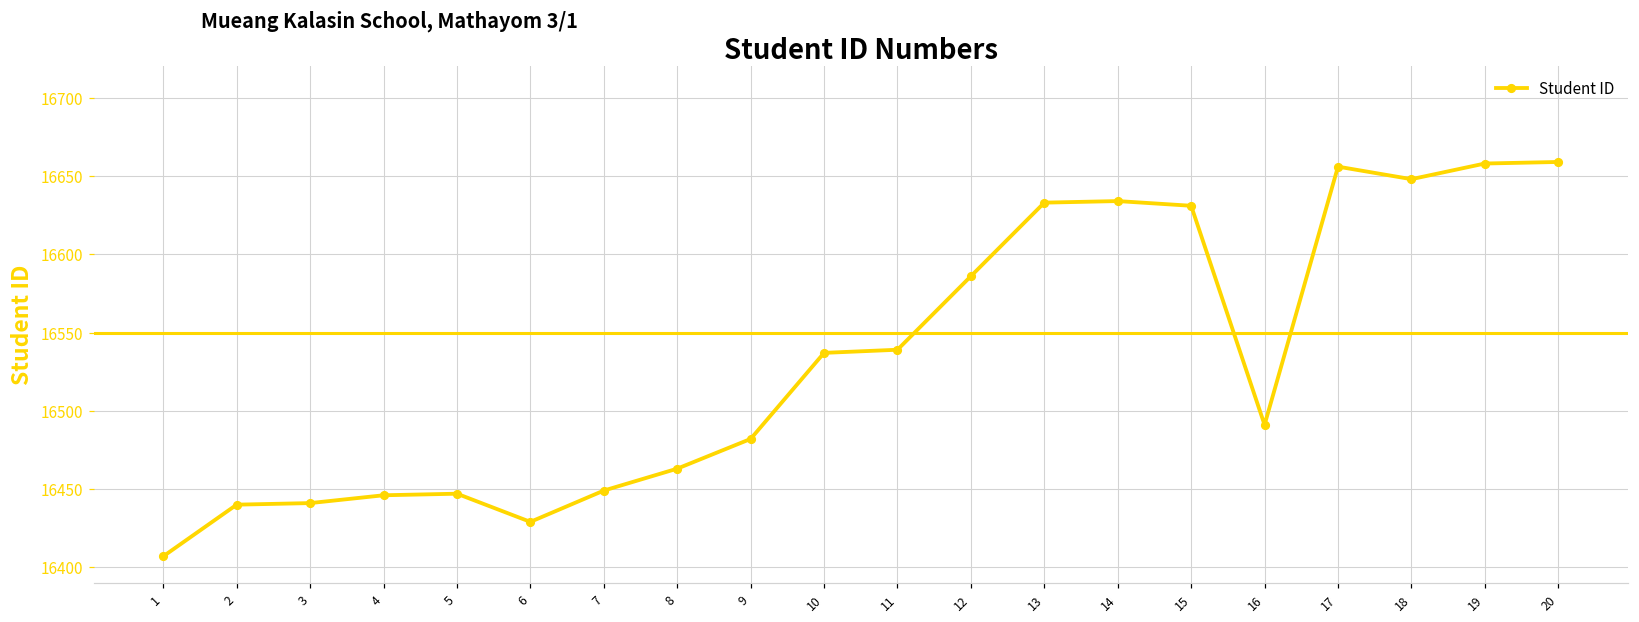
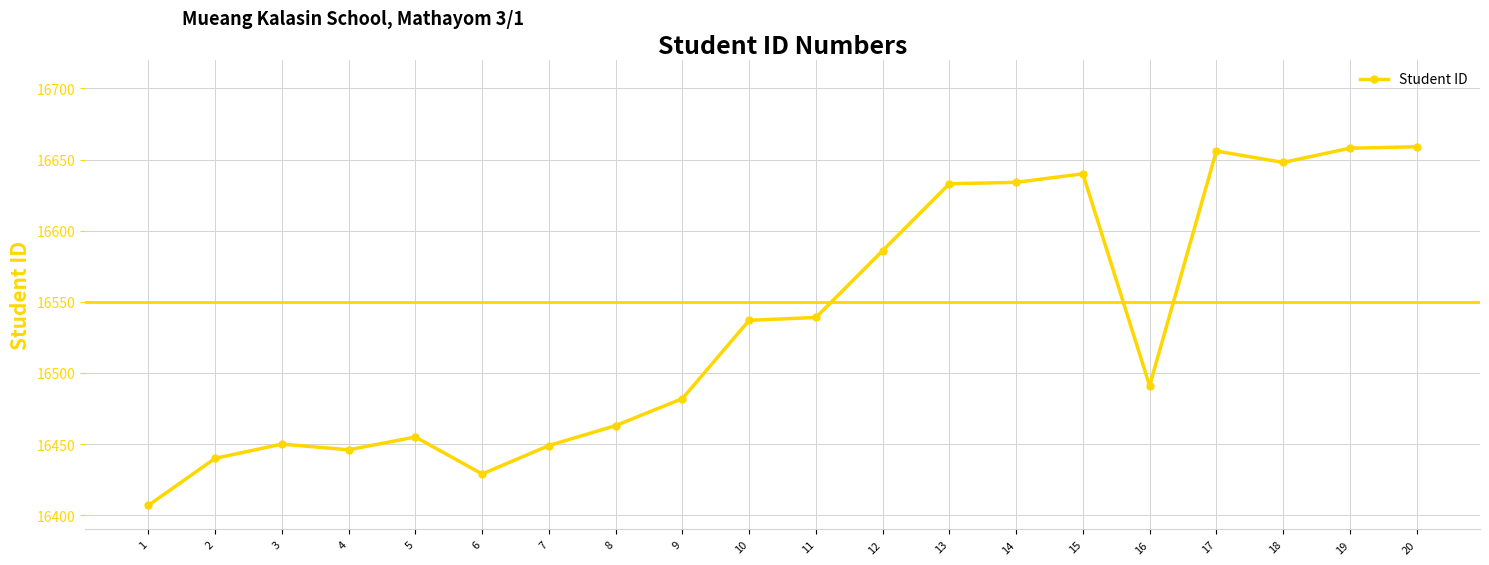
3: 16441 -> 16450
5: 16447 -> 16455
15: 16631 -> 16640
